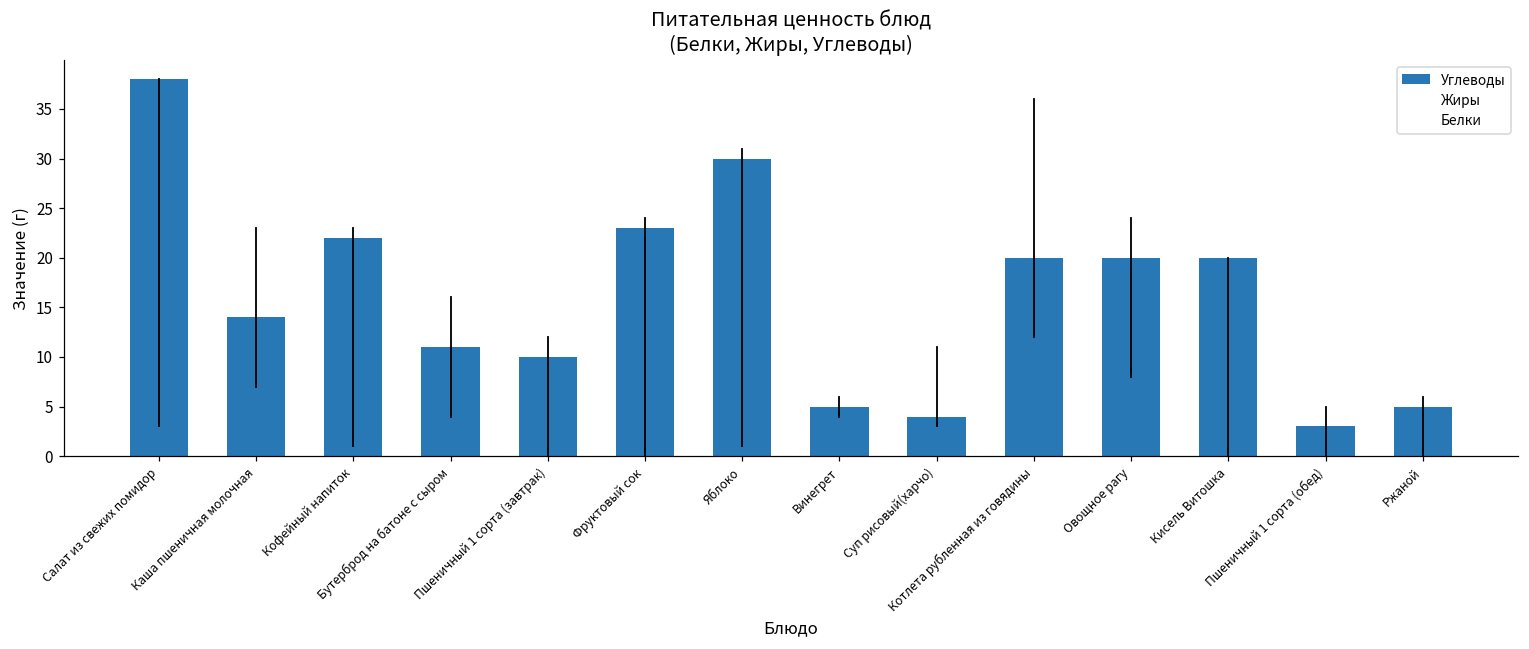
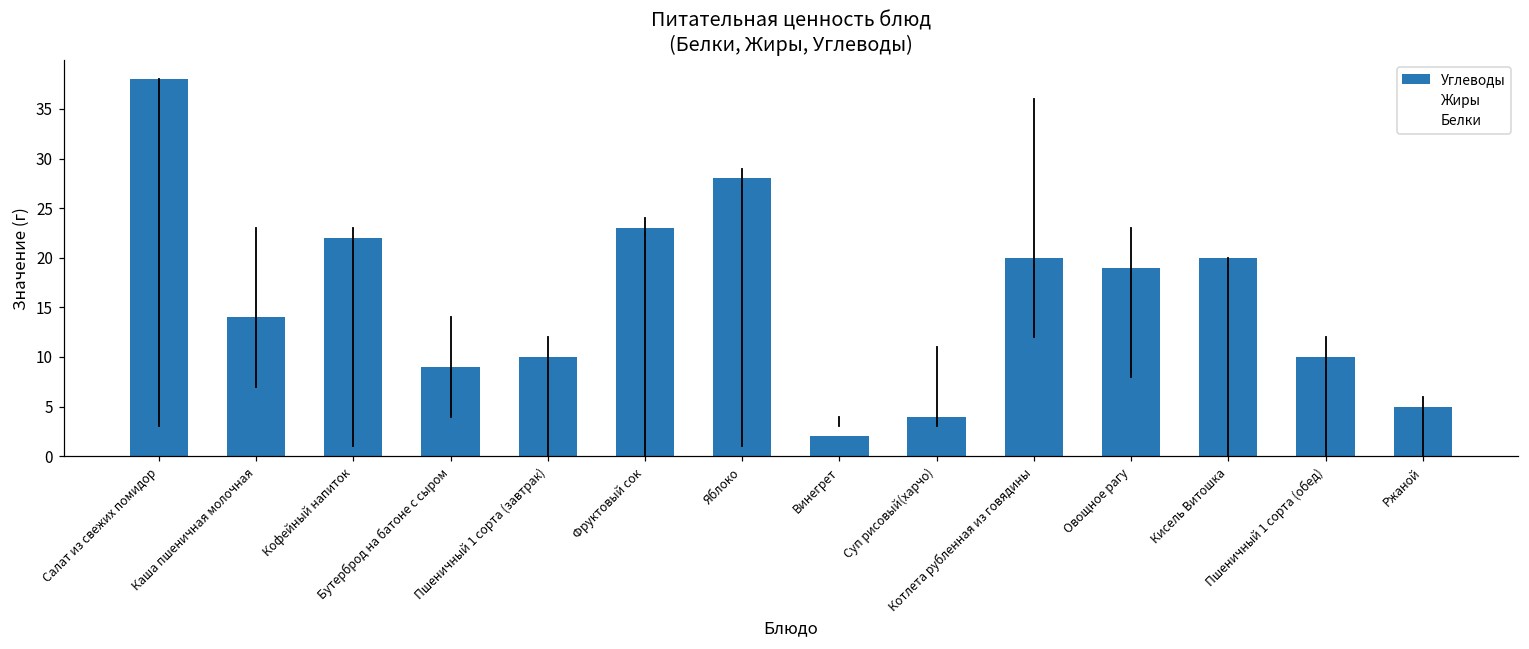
Углеводы, Бутерброд на батоне с сыром: 11 -> 9
Углеводы, Яблоко: 30 -> 28
Углеводы, Винегрет: 5 -> 2
Углеводы, Овощное рагу: 20 -> 19
Углеводы, Пшеничный 1 сорта (обед): 3 -> 10
